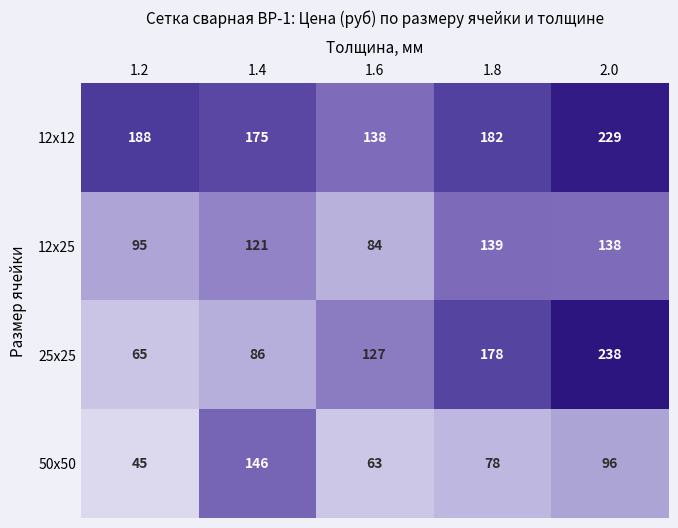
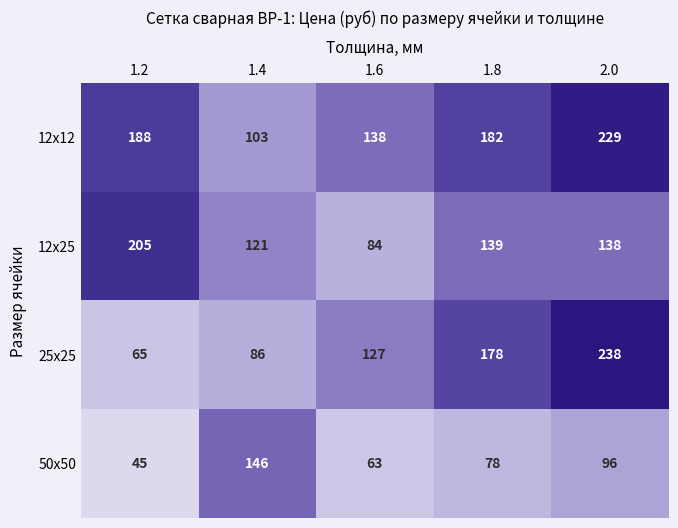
12x12, 1.4: 175 -> 103
12x25, 1.2: 95 -> 205
